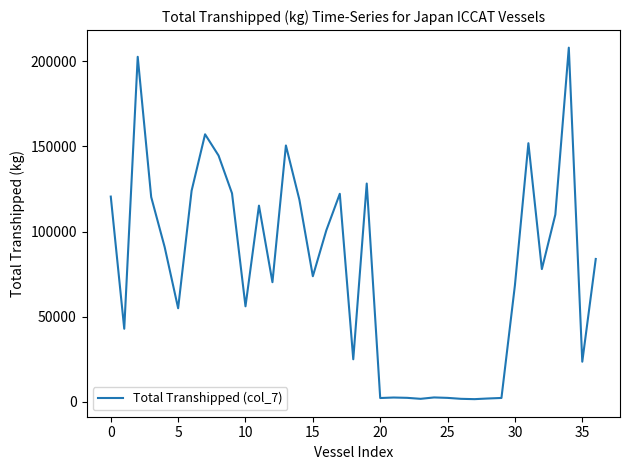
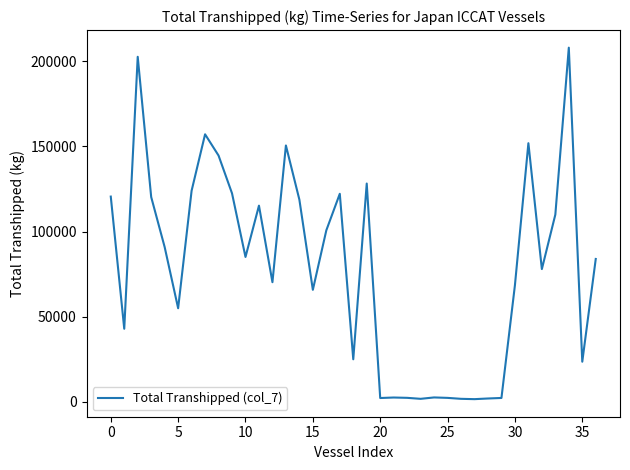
10: 56000 -> 85000
15: 74000 -> 66000
